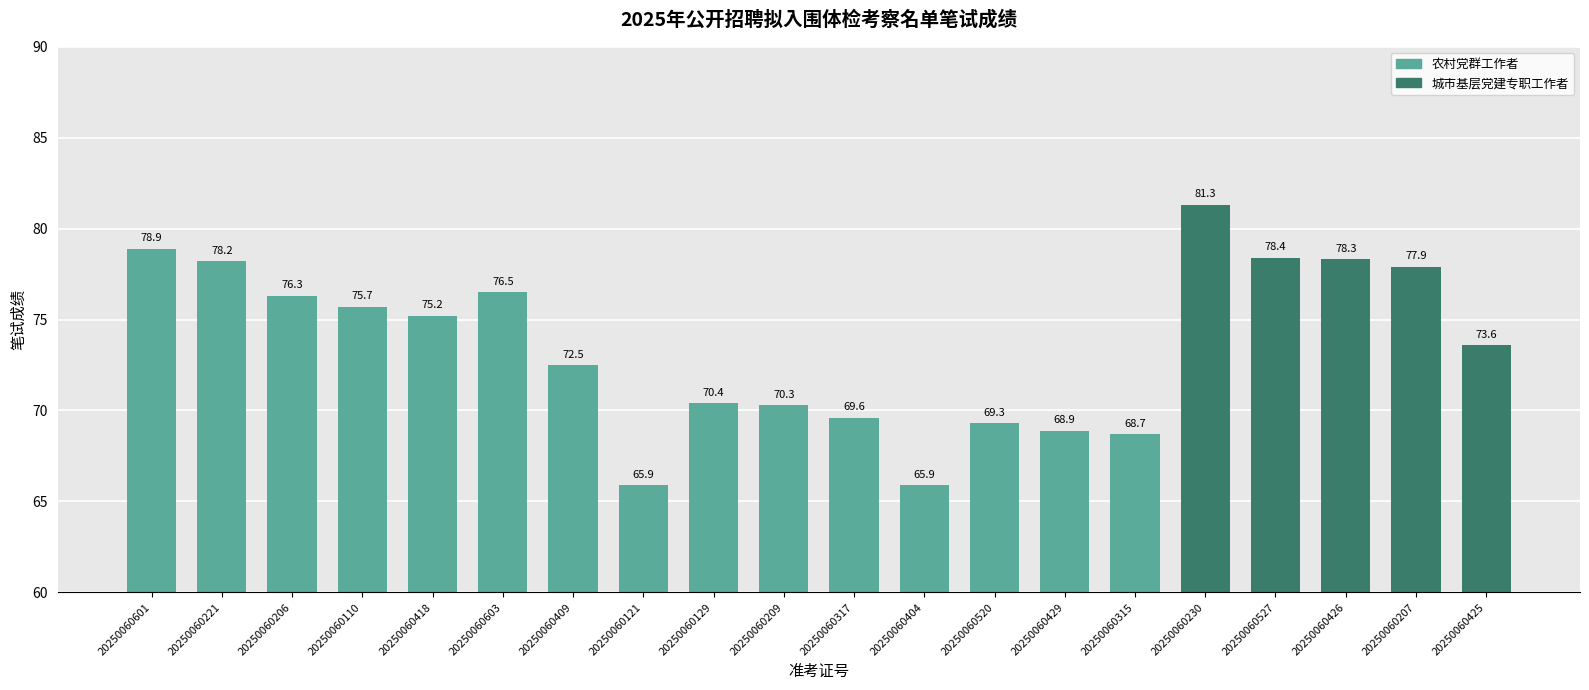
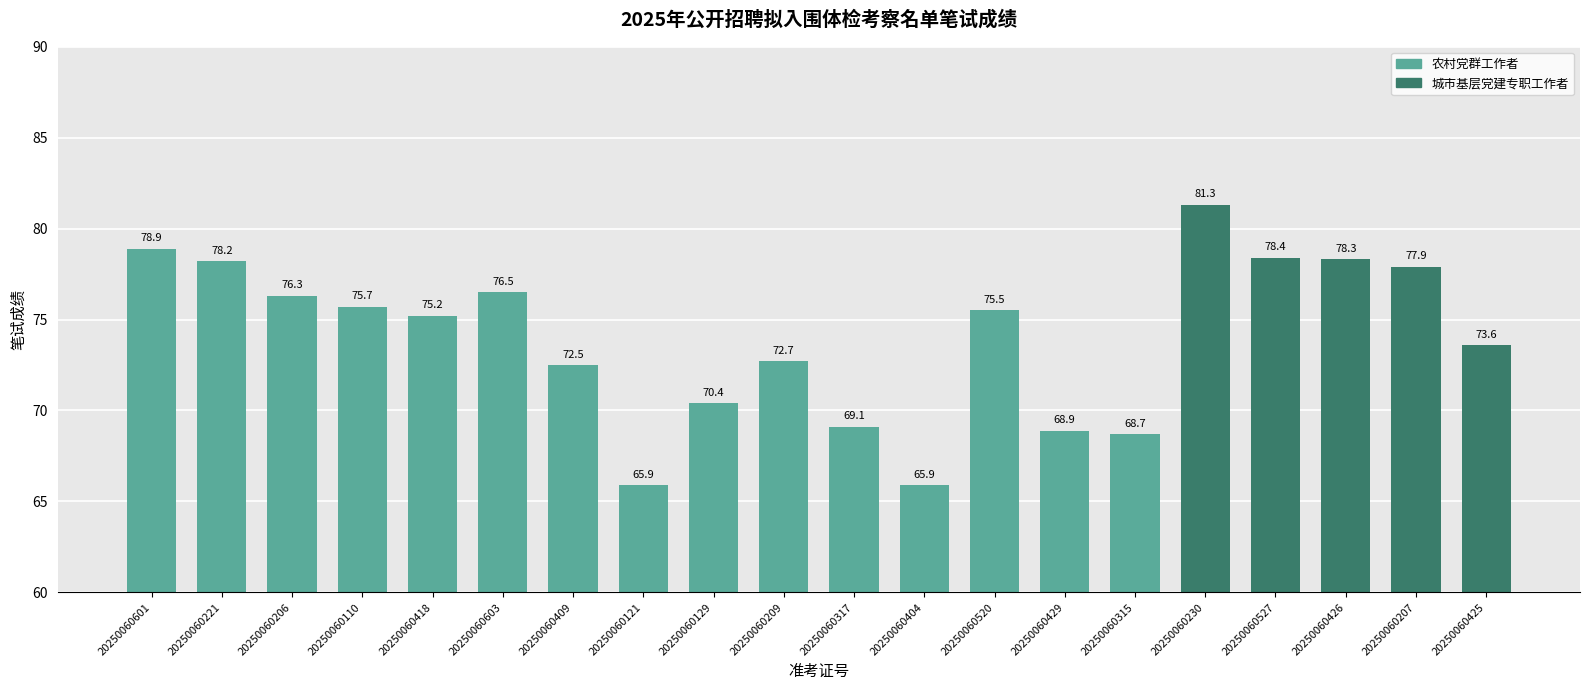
20250060209: 70.3 -> 72.7
20250060317: 69.6 -> 69.1
20250060520: 69.3 -> 75.5
